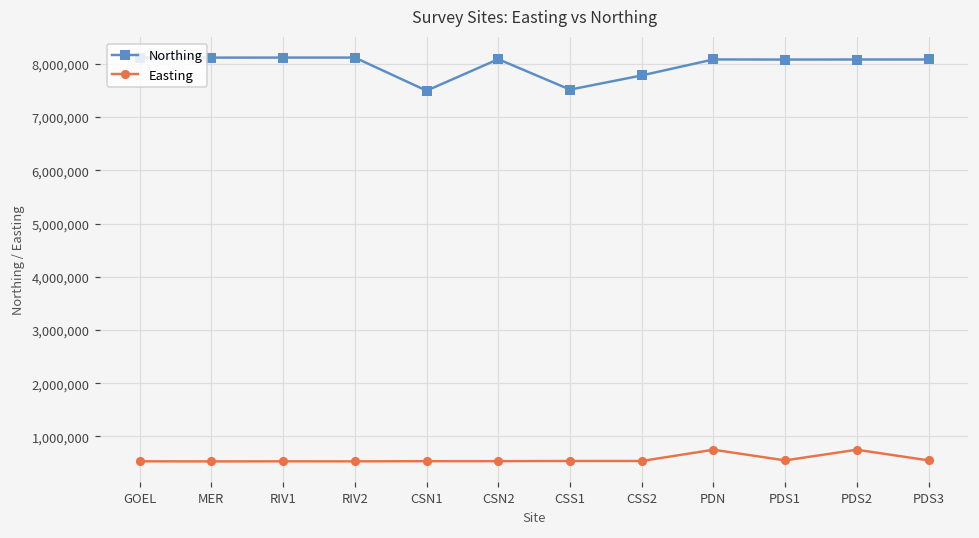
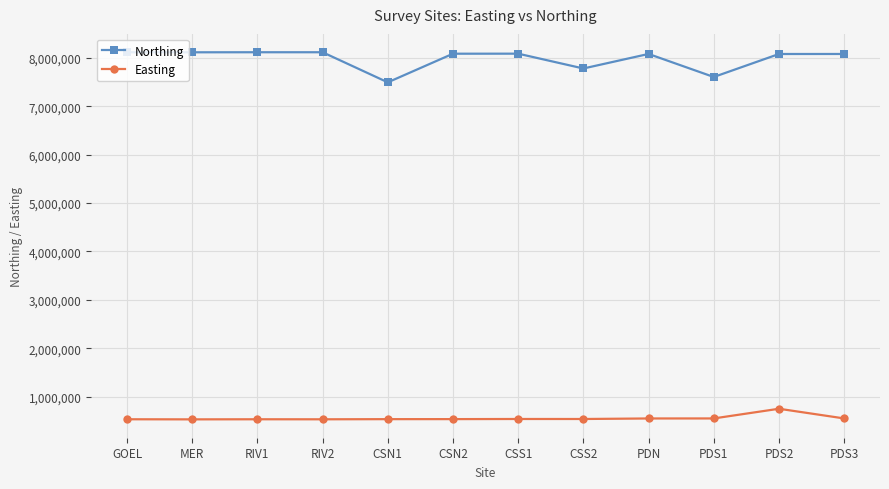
Northing, CSS1: 7,500,000 -> 8,100,000
Easting, PDN: 700,000 -> 500,000
Northing, PDS1: 8,100,000 -> 7,600,000
